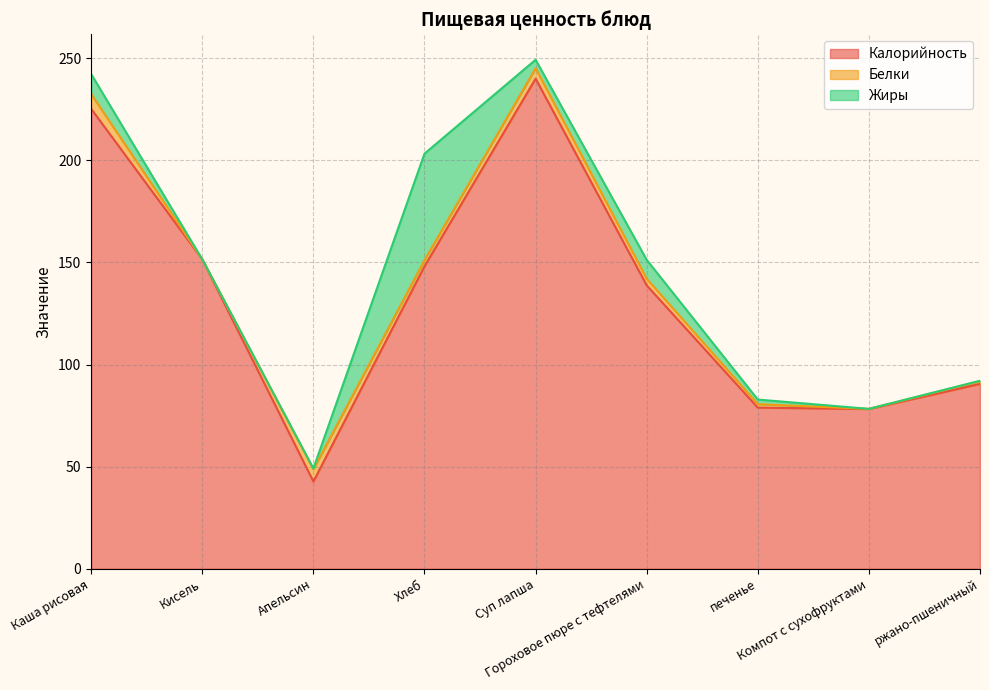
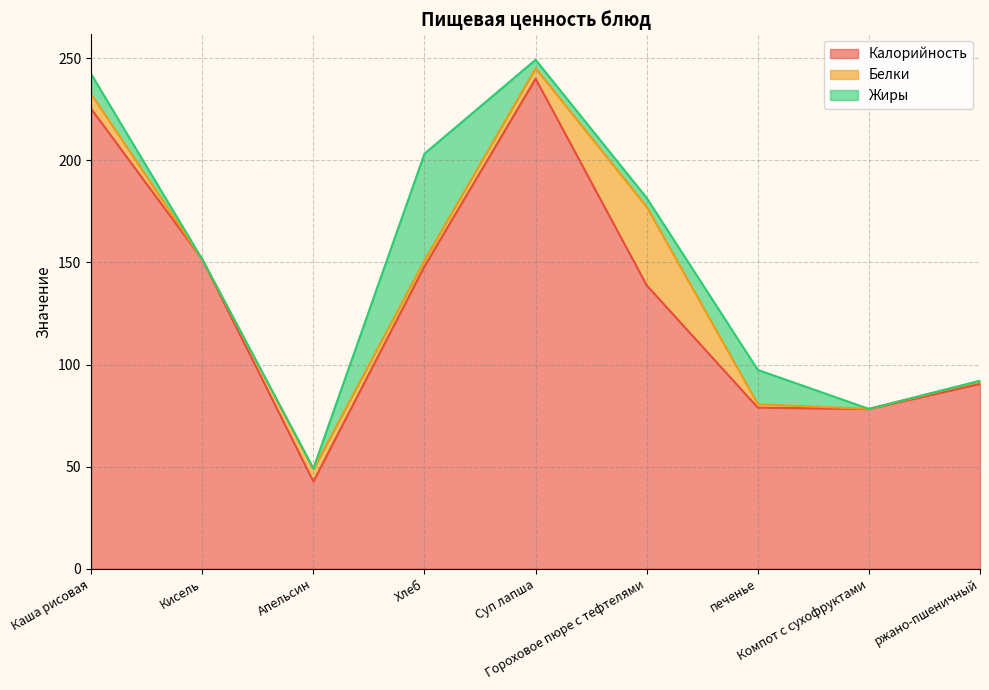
Белки, Гороховое пюре с тефтелями: 3 -> 38
Жиры, Гороховое пюре с тефтелями: 9 -> 4
Жиры, печенье: 2 -> 17
